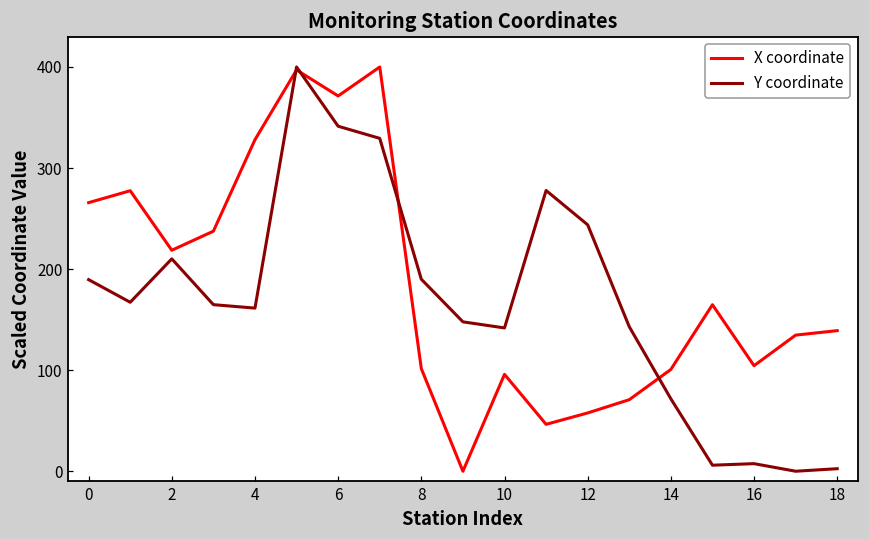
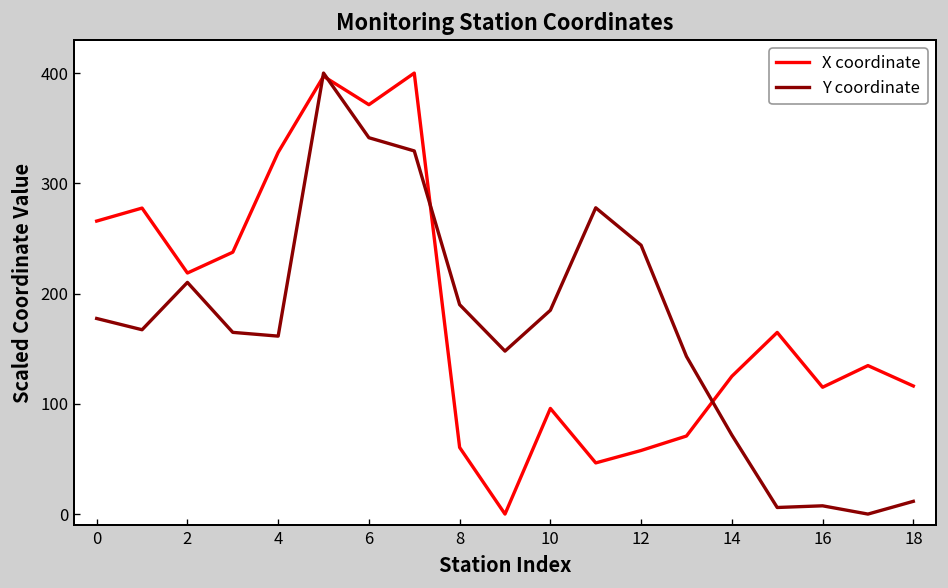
Y coordinate, 0: 190 -> 180
X coordinate, 8: 100 -> 60
Y coordinate, 10: 140 -> 180
X coordinate, 14: 100 -> 120
X coordinate, 16: 100 -> 120
X coordinate, 18: 140 -> 120
Y coordinate, 18: 0 -> 10
